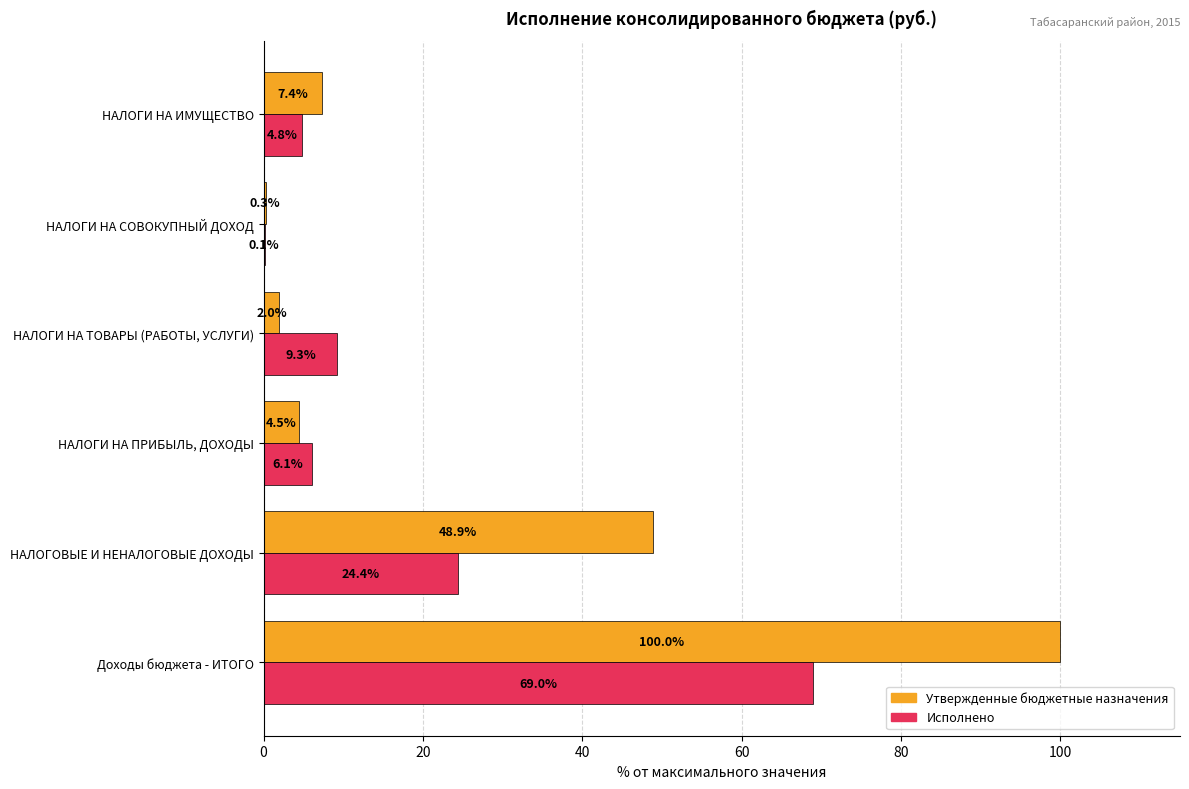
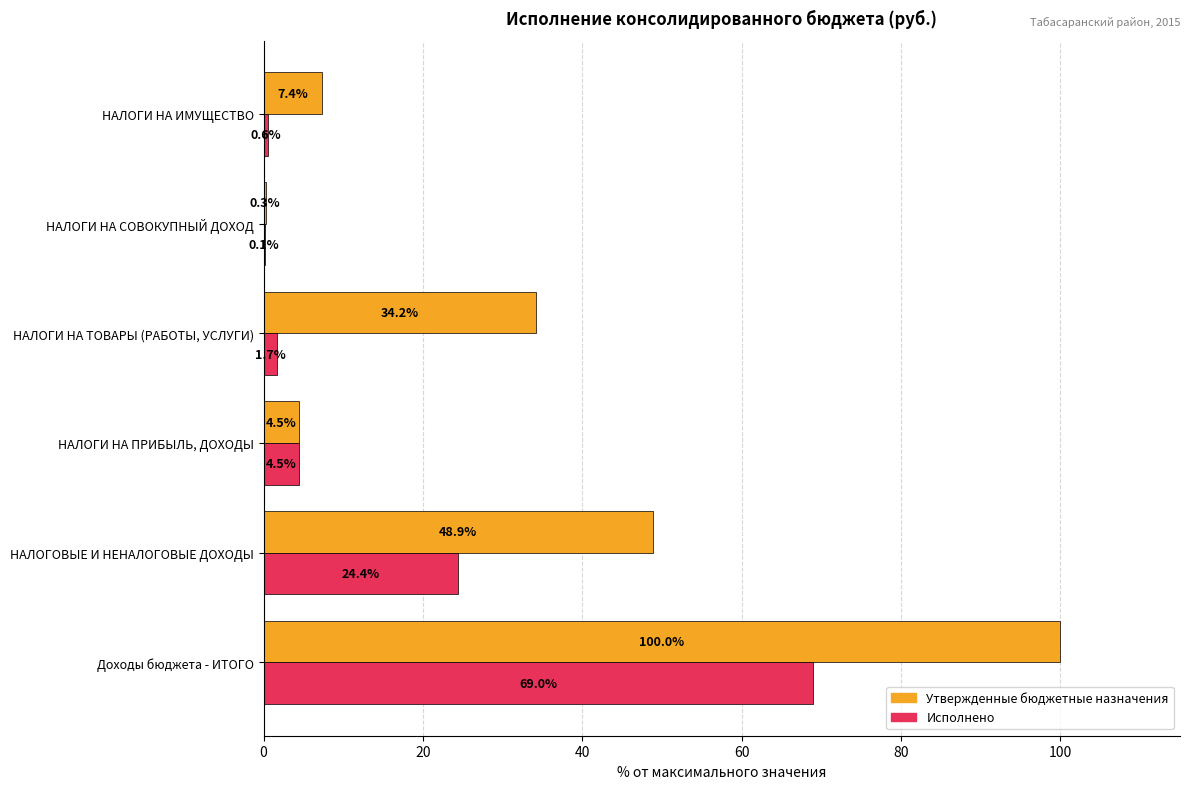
Исполнено, НАЛОГИ НА ИМУЩЕСТВО: 4.8% -> 0.6%
Утвержденные бюджетные назначения, НАЛОГИ НА ТОВАРЫ (РАБОТЫ, УСЛУГИ): 2.0% -> 34.2%
Исполнено, НАЛОГИ НА ТОВАРЫ (РАБОТЫ, УСЛУГИ): 9.3% -> 1.7%
Исполнено, НАЛОГИ НА ПРИБЫЛЬ, ДОХОДЫ: 6.1% -> 4.5%
